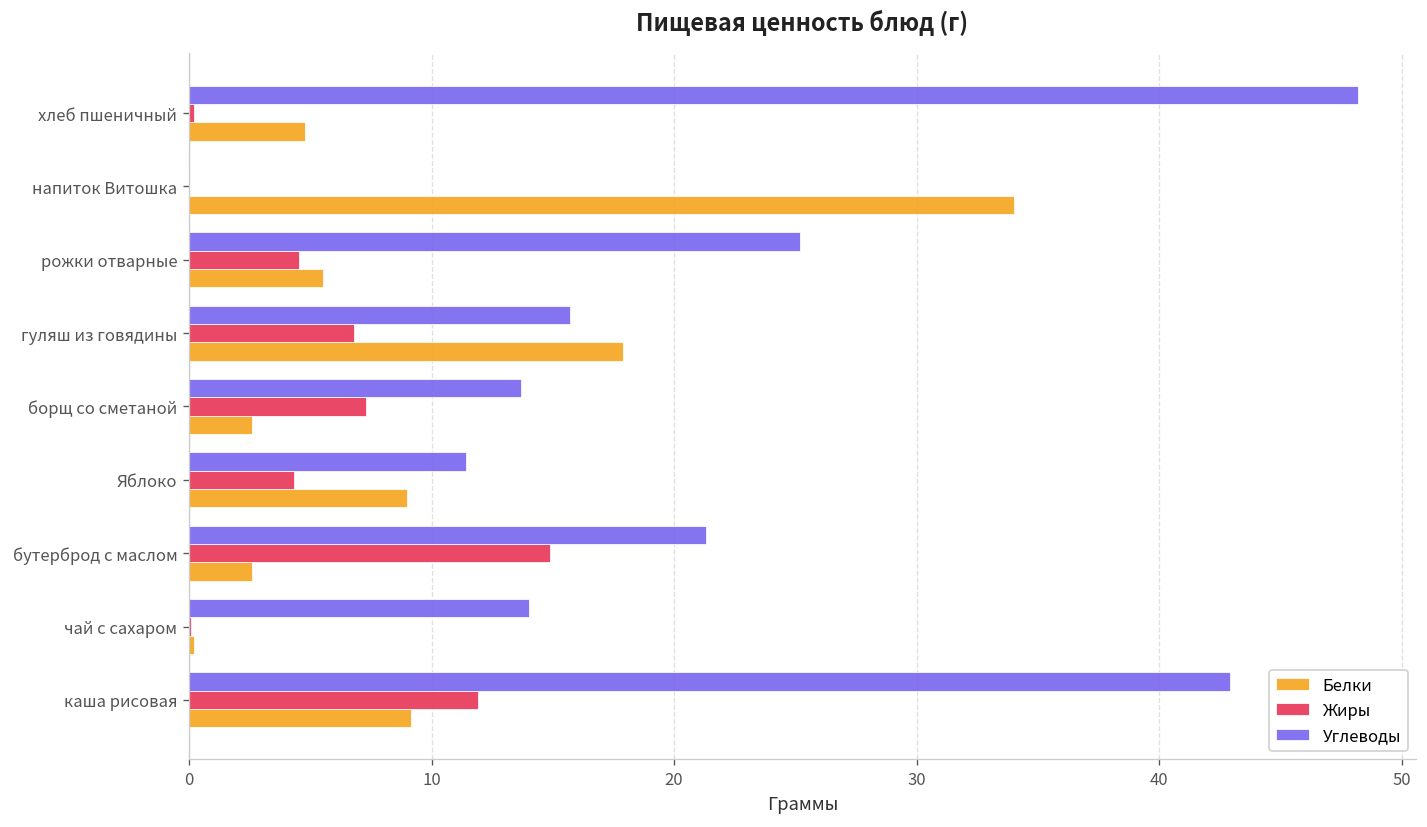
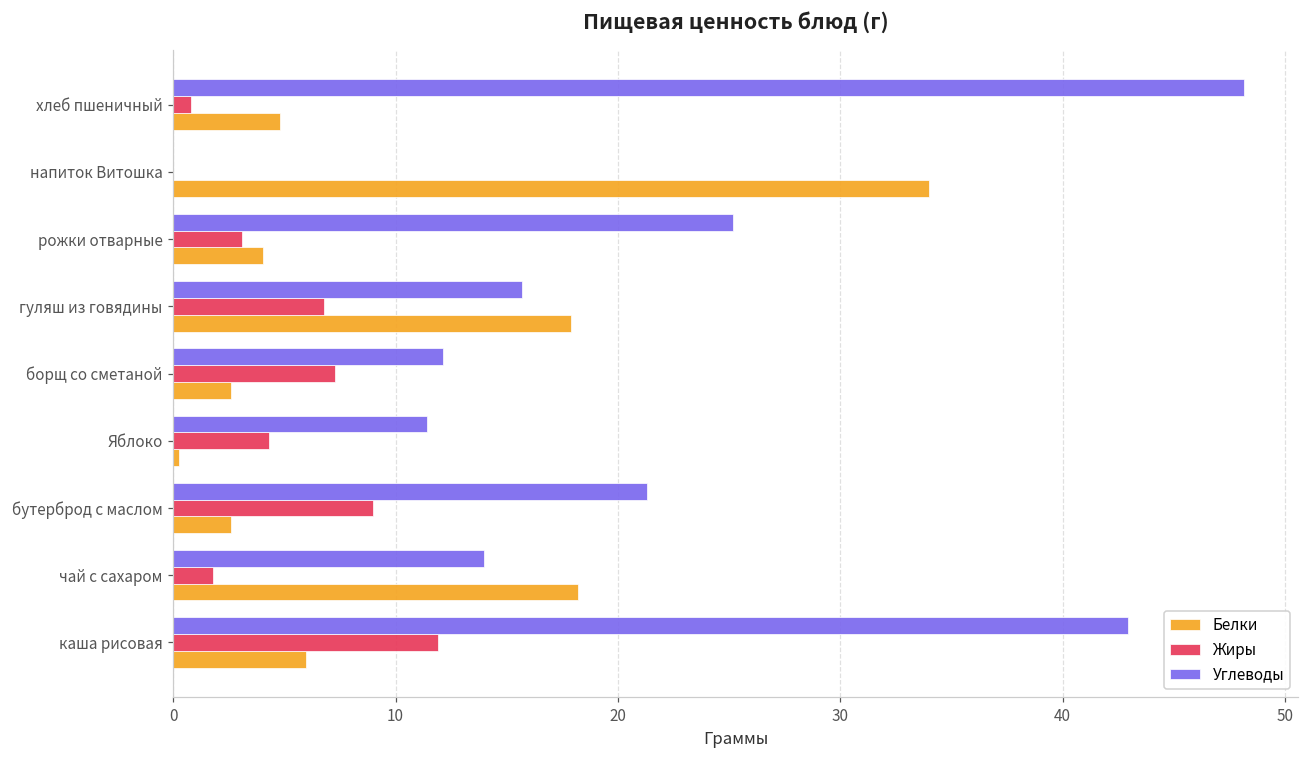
Жиры, хлеб пшеничный: 0.2 -> 0.8
Жиры, рожки отварные: 4.5 -> 3.1
Белки, рожки отварные: 5.5 -> 4.0
Углеводы, борщ со сметаной: 13.7 -> 12.1
Белки, Яблоко: 9.0 -> 0.3
Жиры, бутерброд с маслом: 14.9 -> 9.0
Жиры, чай с сахаром: 0.1 -> 1.8
Белки, чай с сахаром: 0.2 -> 18.2
Белки, каша рисовая: 9.2 -> 6.0
